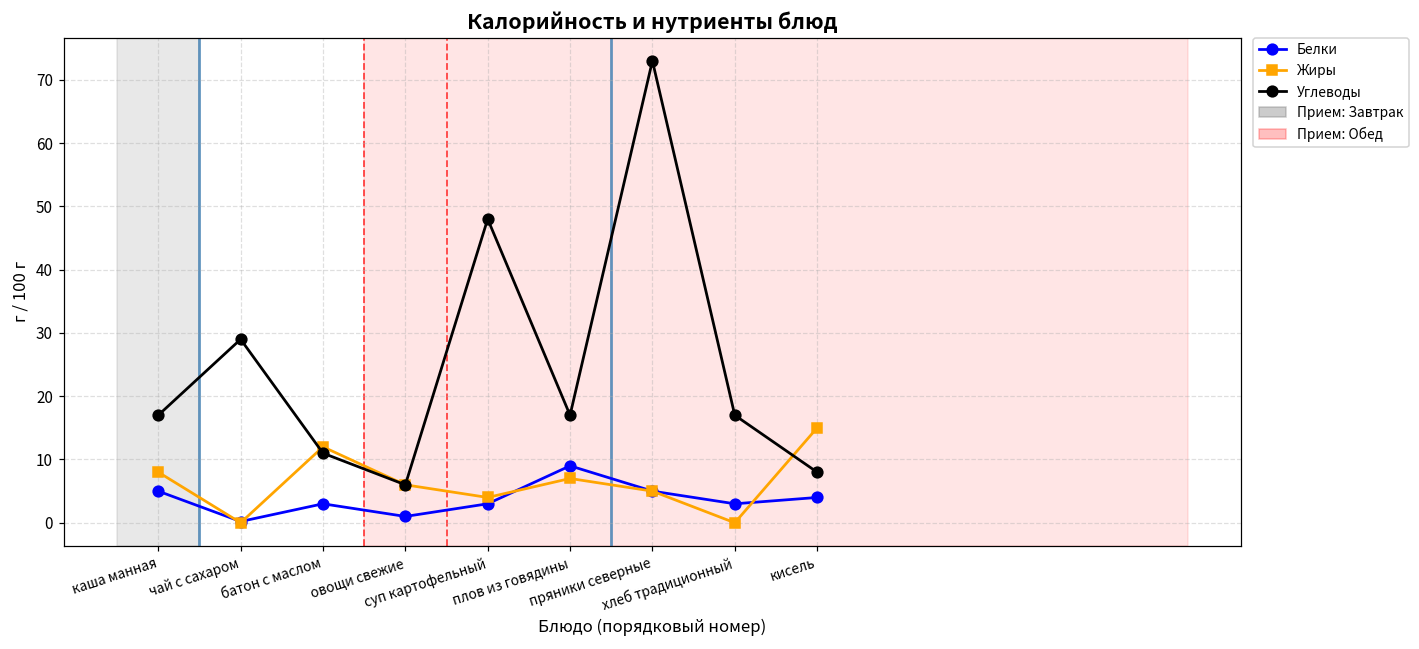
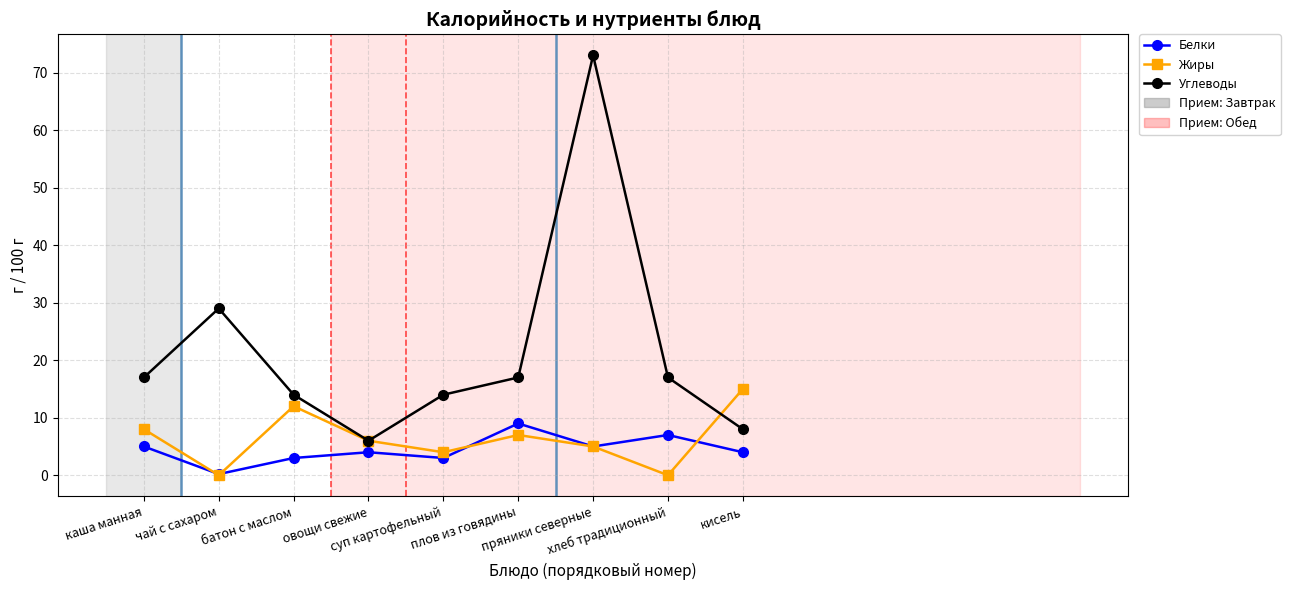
Углеводы, батон с маслом: 11 -> 14
Белки, овощи свежие: 1 -> 4
Углеводы, суп картофельный: 48 -> 14
Белки, хлеб традиционный: 3 -> 7
